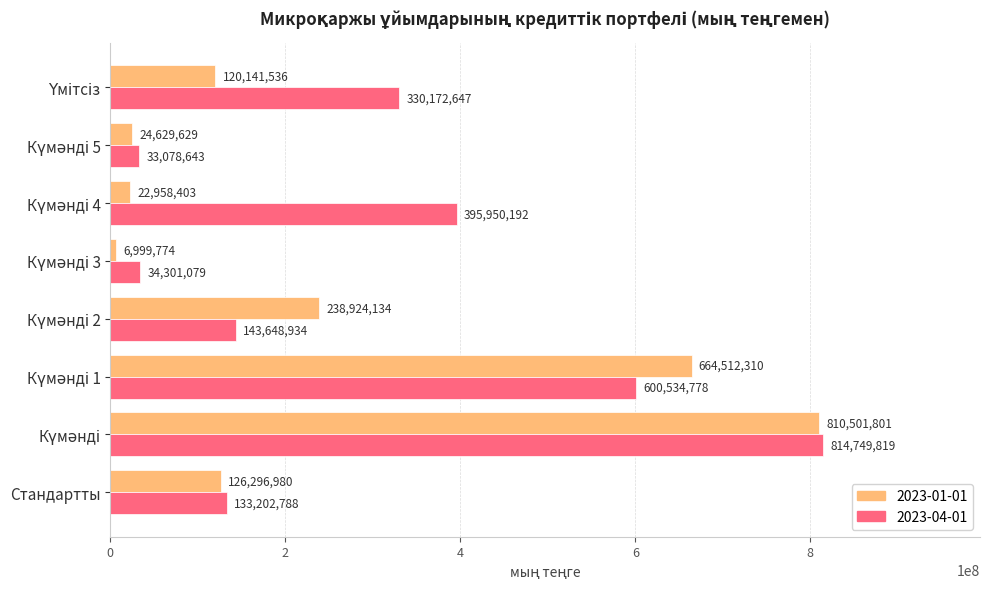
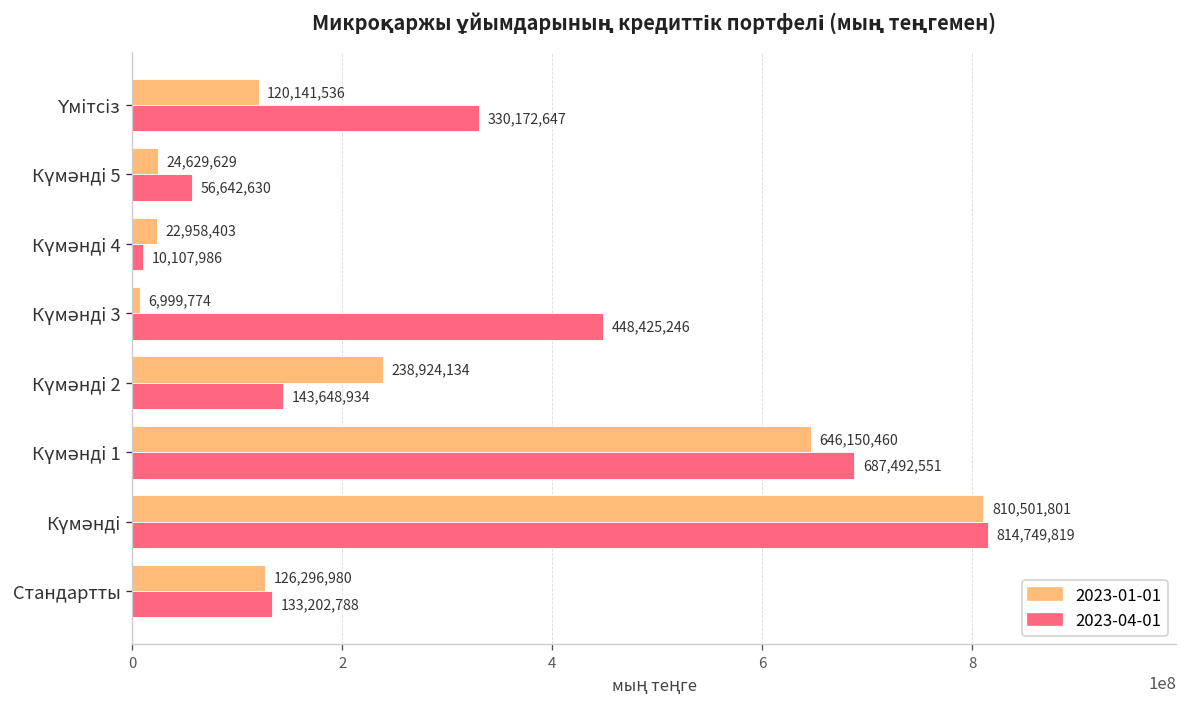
2023-04-01, Күмәнді 5: 33,078,643 -> 56,642,630
2023-04-01, Күмәнді 4: 395,950,192 -> 10,107,986
2023-04-01, Күмәнді 3: 34,301,079 -> 448,425,246
2023-01-01, Күмәнді 1: 664,512,310 -> 646,150,460
2023-04-01, Күмәнді 1: 600,534,778 -> 687,492,551
